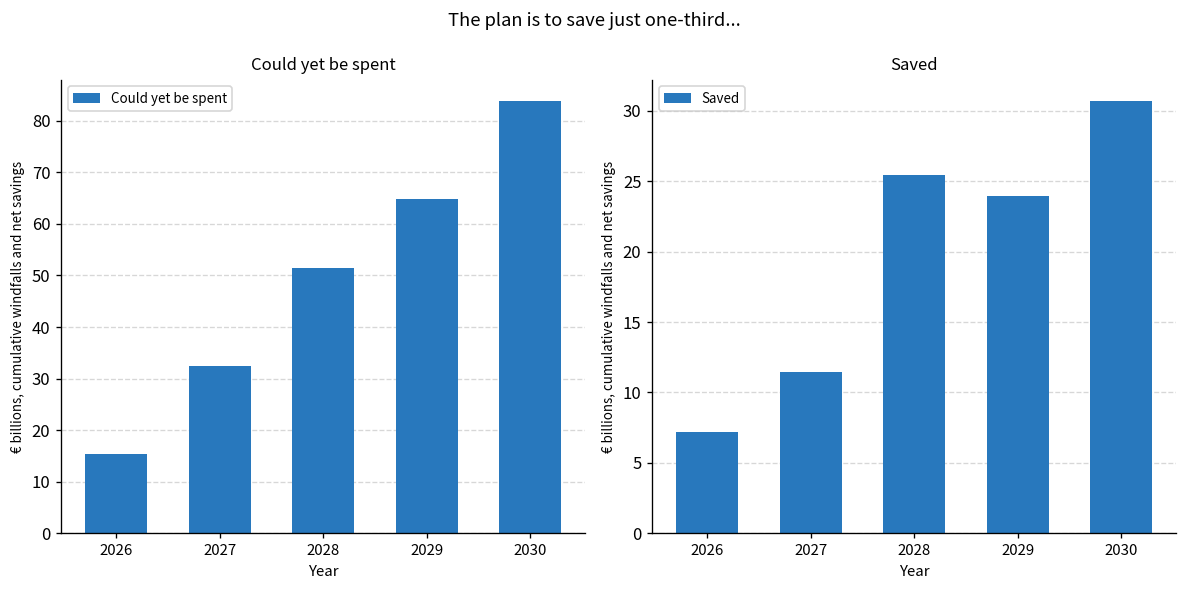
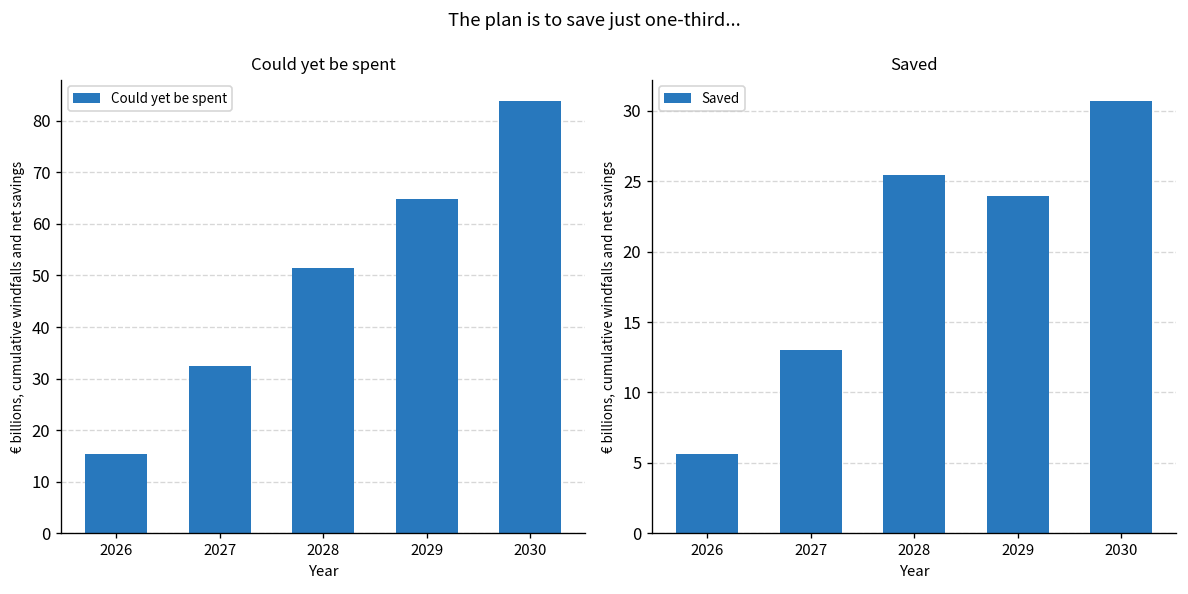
Saved, 2026: 7.2 -> 5.6
Saved, 2027: 11.5 -> 13.0
